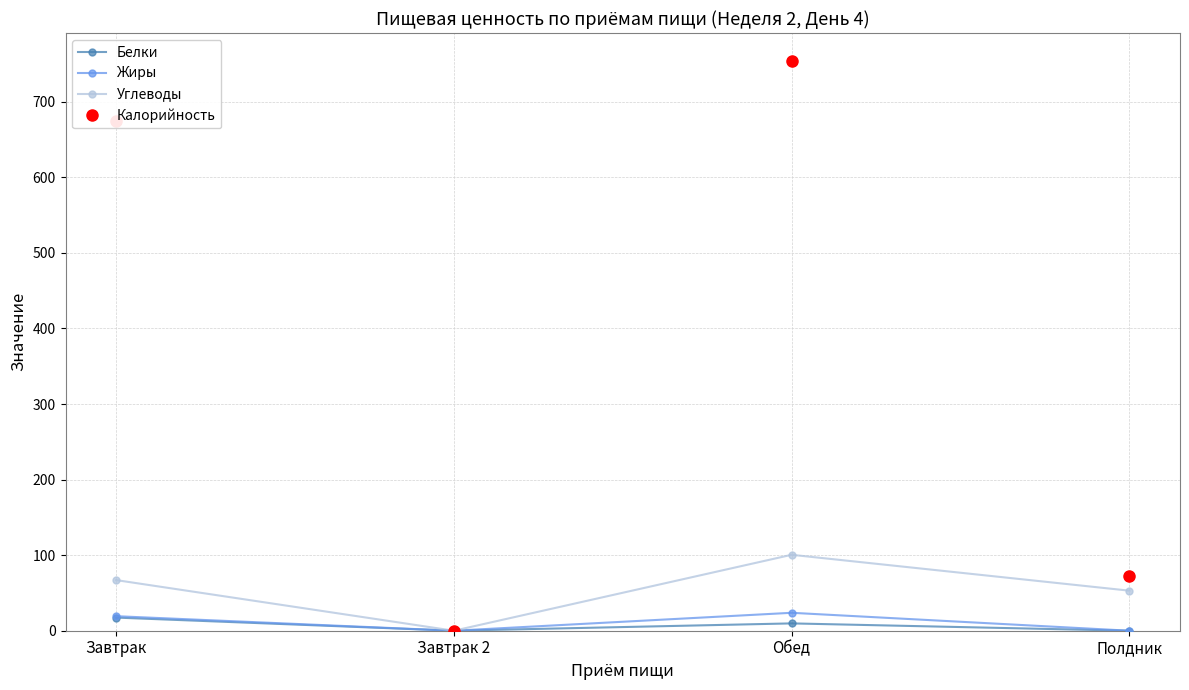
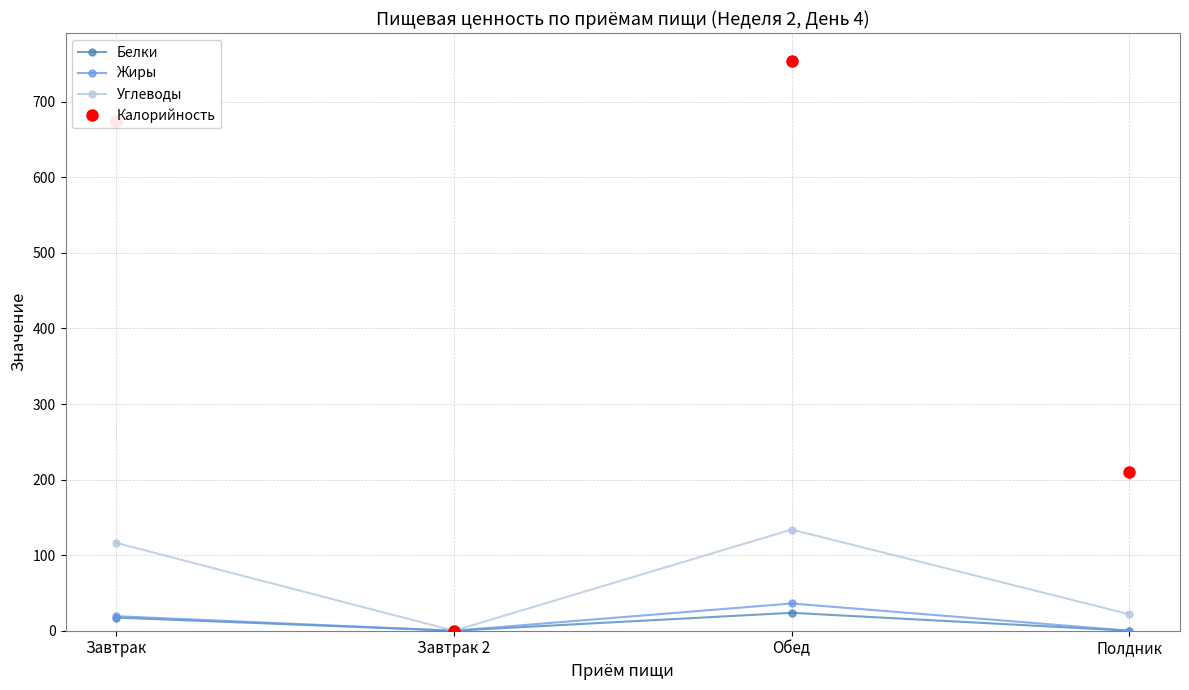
Углеводы, Завтрак: 70 -> 120
Белки, Обед: 10 -> 20
Жиры, Обед: 20 -> 40
Углеводы, Обед: 100 -> 130
Углеводы, Полдник: 50 -> 20
Калорийность, Полдник: 70 -> 210
